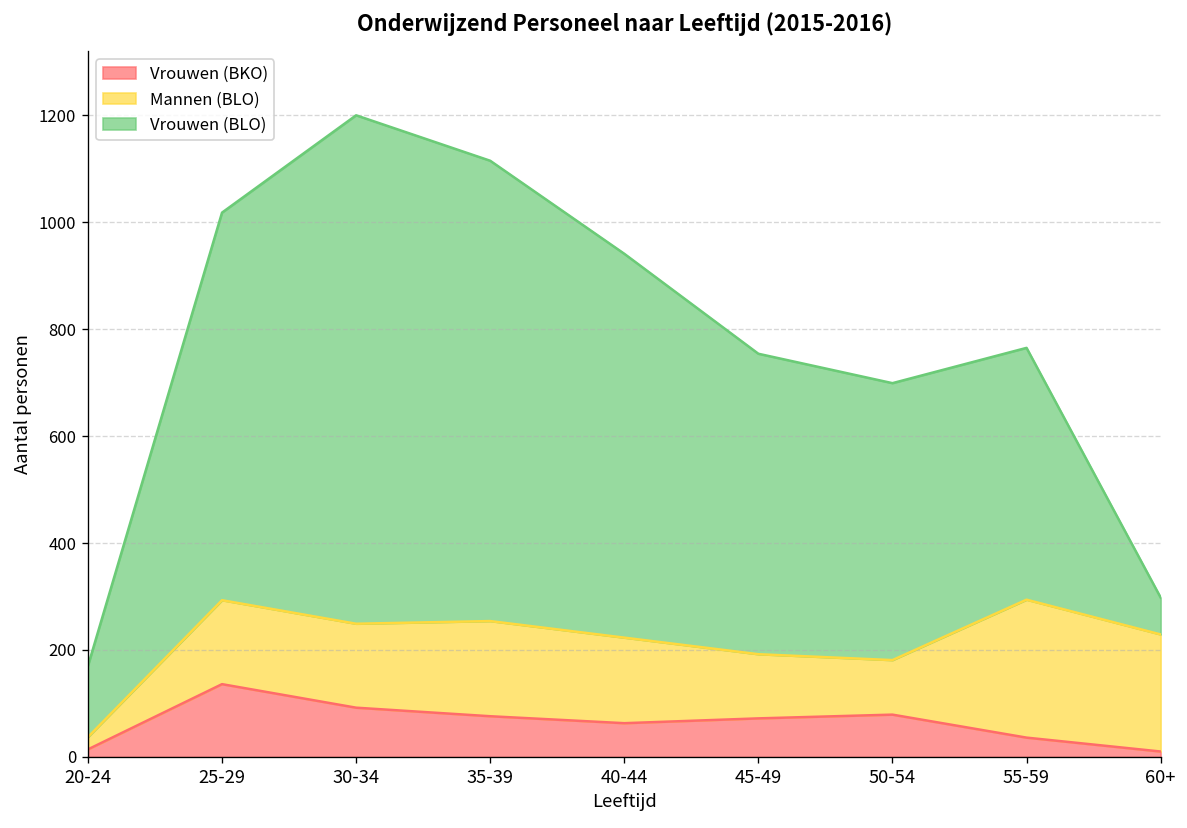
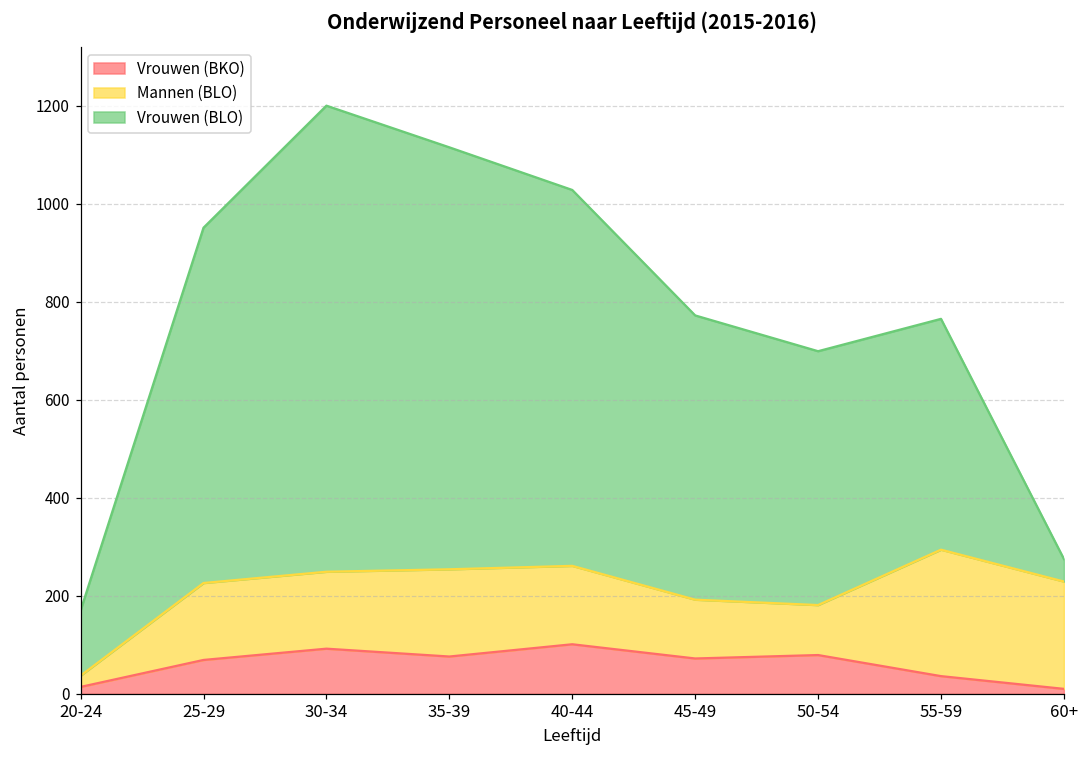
Vrouwen (BKO), 25-29: 140 -> 70
Vrouwen (BKO), 40-44: 60 -> 100
Vrouwen (BLO), 40-44: 720 -> 770
Vrouwen (BLO), 45-49: 560 -> 580
Vrouwen (BLO), 60+: 70 -> 50
